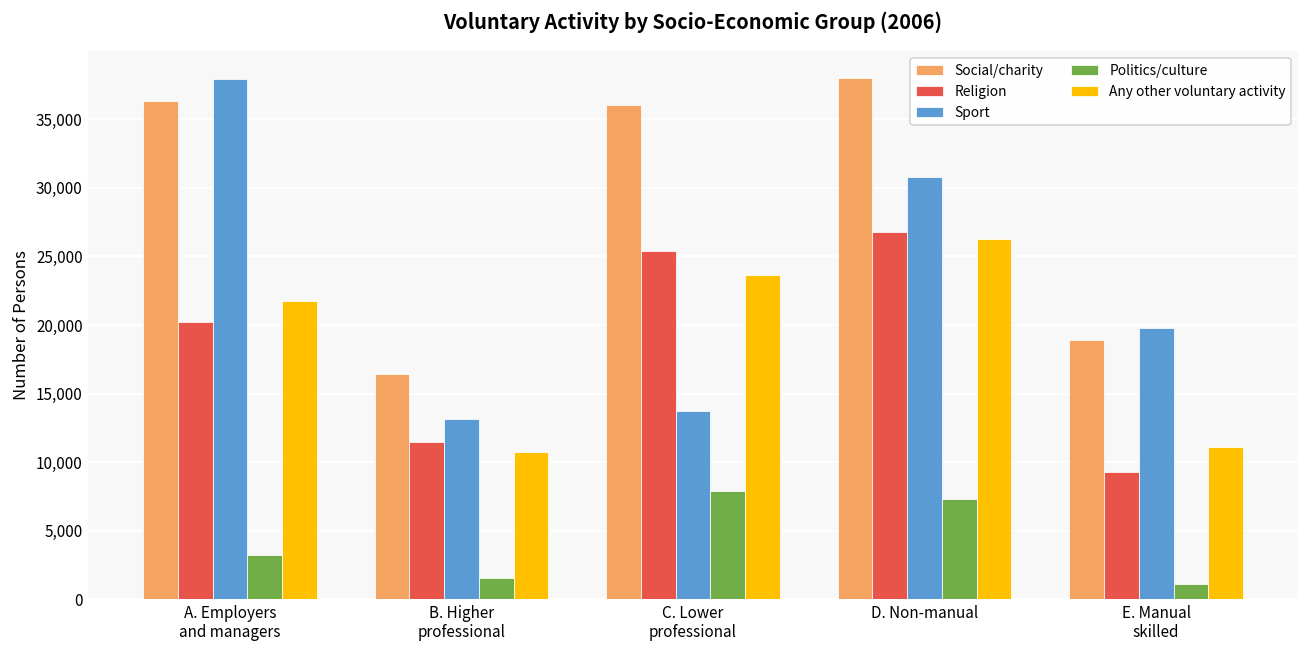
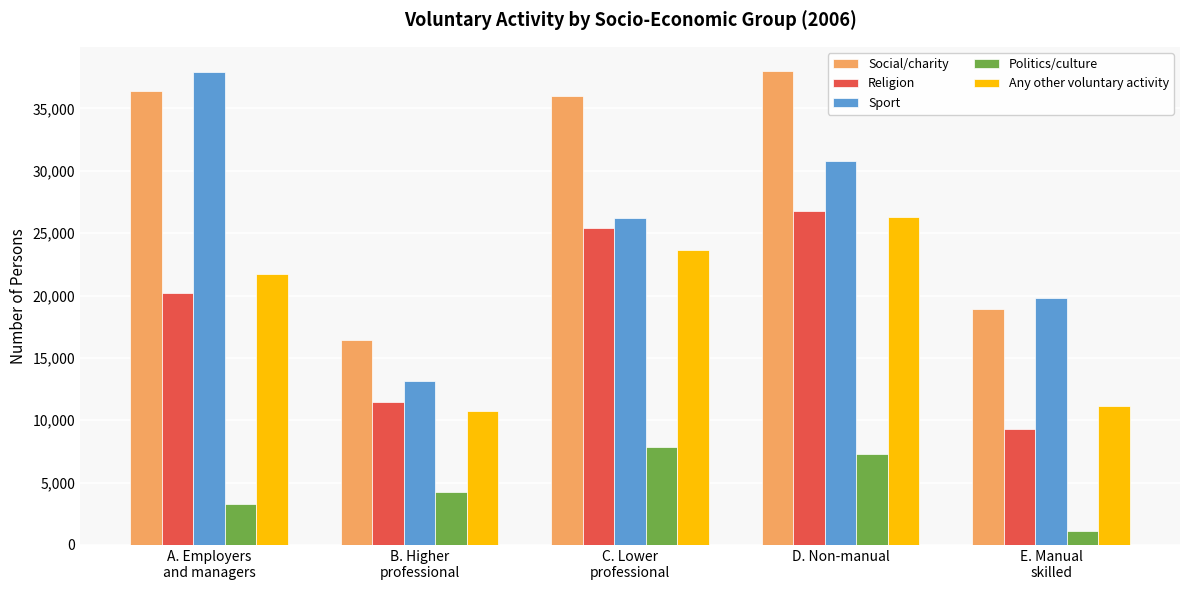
Politics/culture, B. Higher professional: 1,500 -> 4,200
Sport, C. Lower professional: 13,700 -> 26,200
